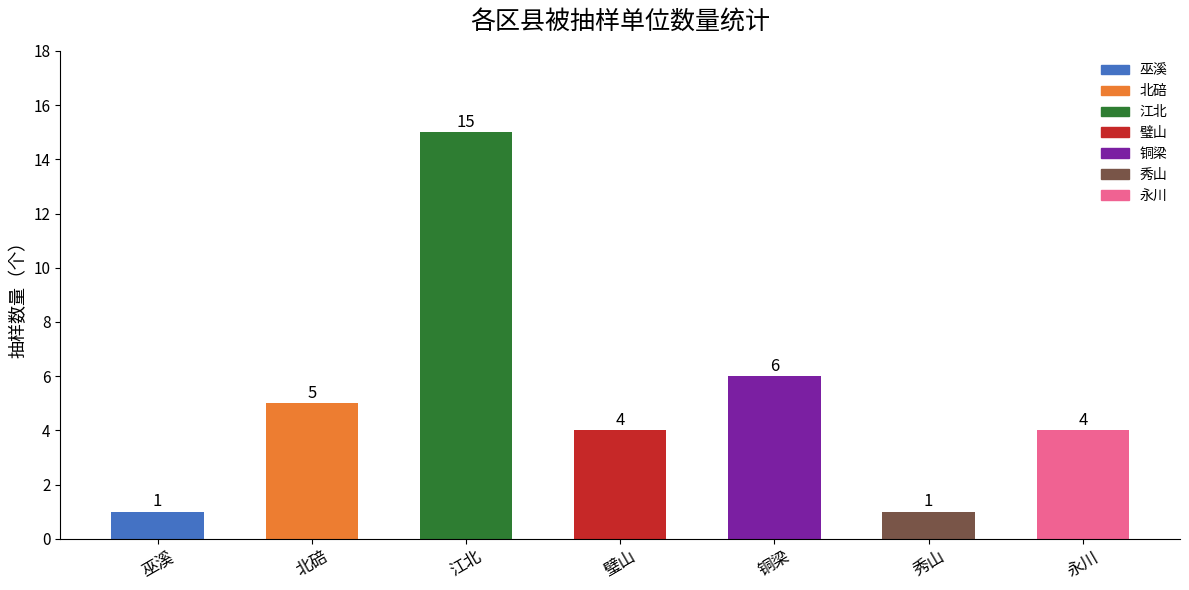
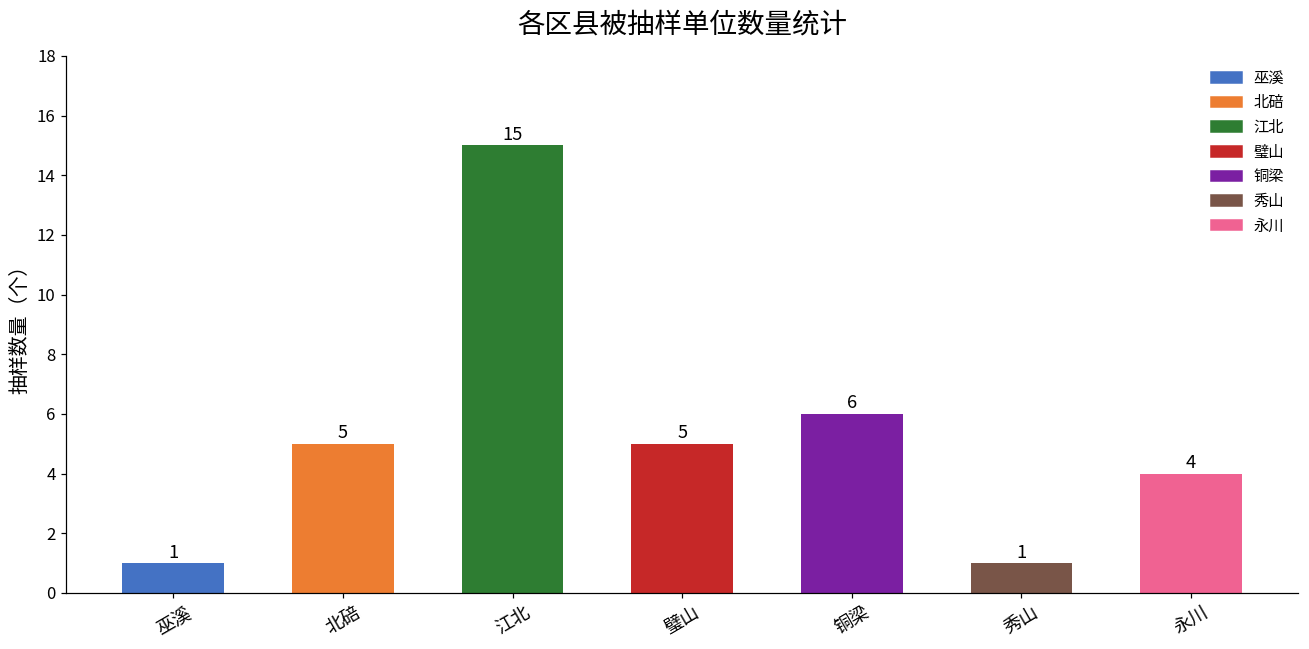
璧山: 4 -> 5
